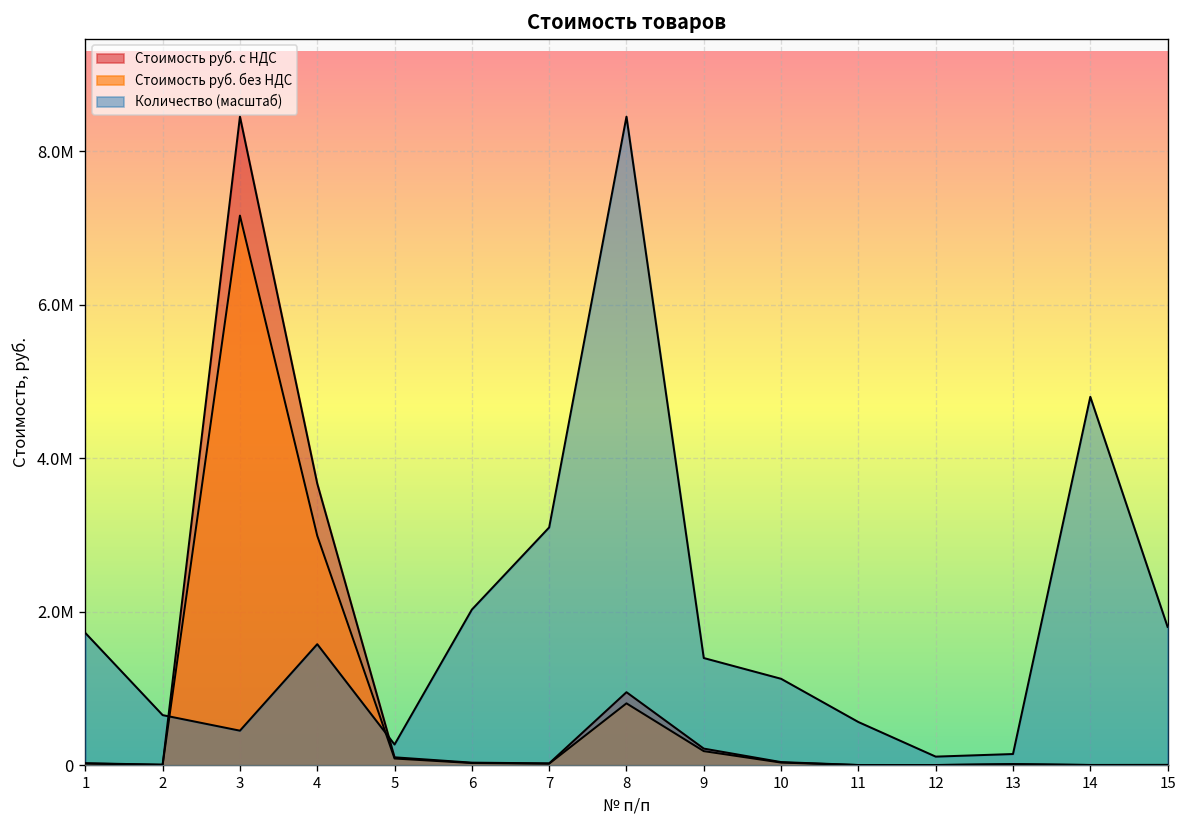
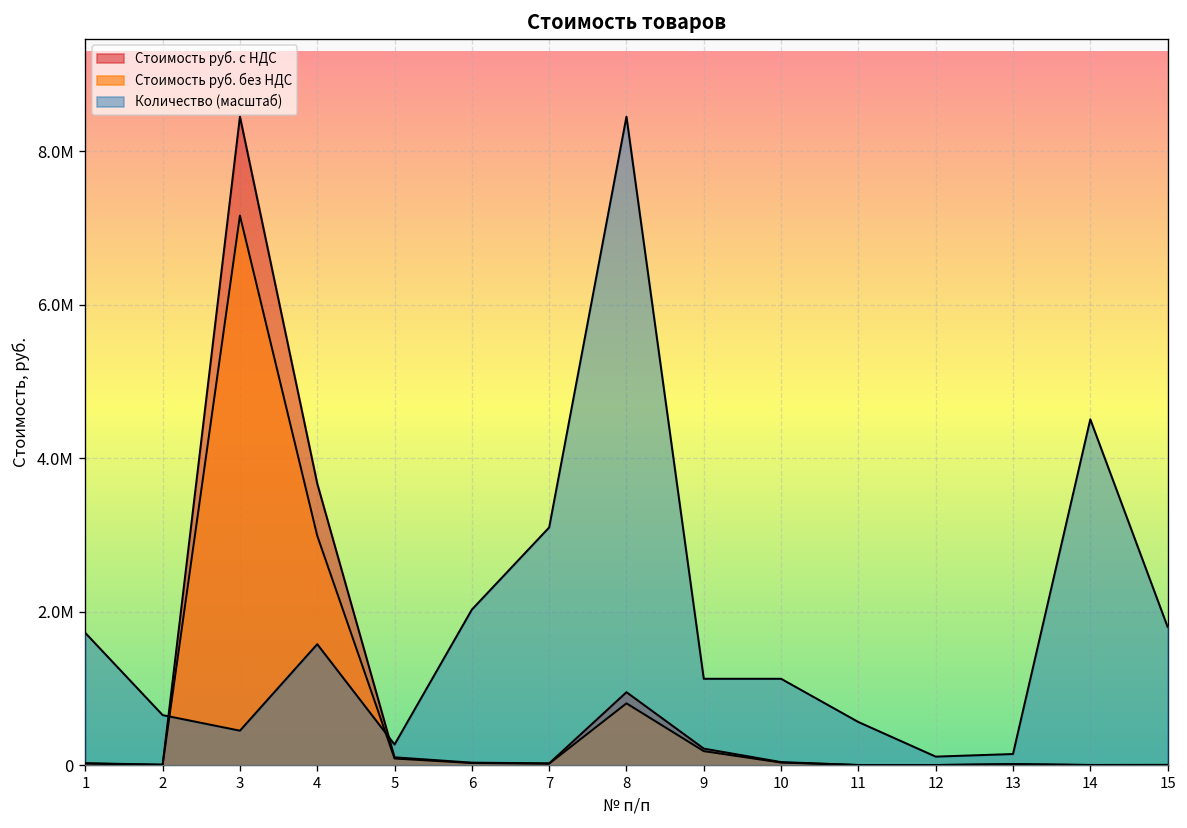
Количество (масштаб), 9: 1400000 -> 1100000
Количество (масштаб), 14: 4800000 -> 4500000
